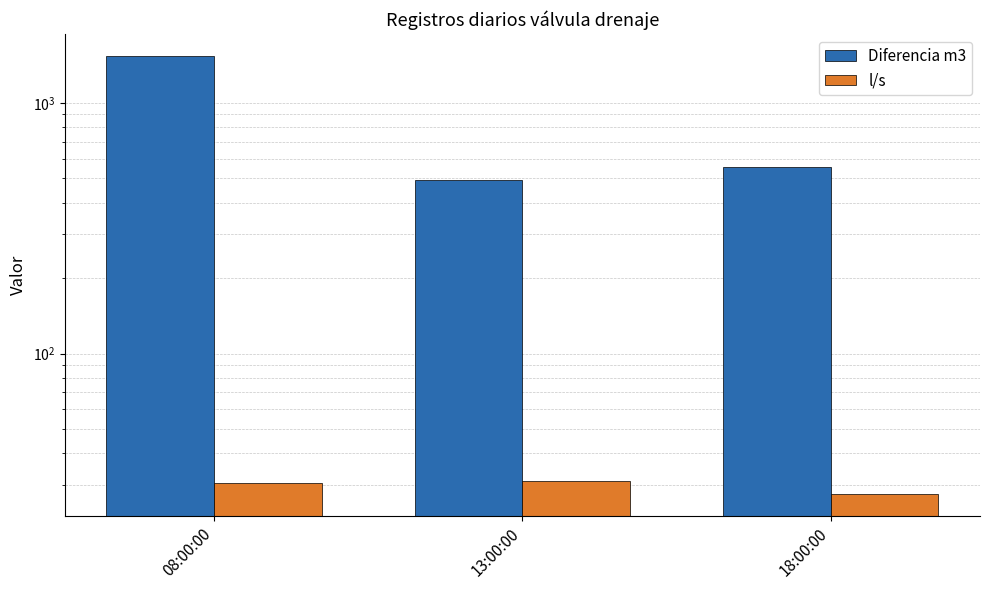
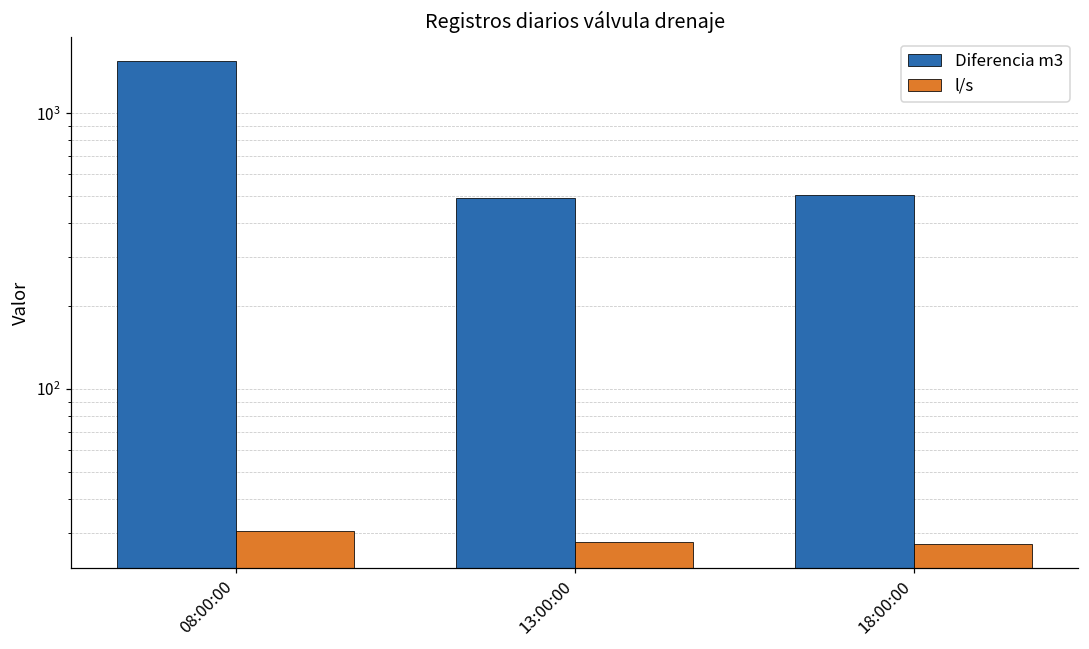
l/s, 13:00:00: 31 -> 28
Diferencia m3, 18:00:00: 560 -> 510
